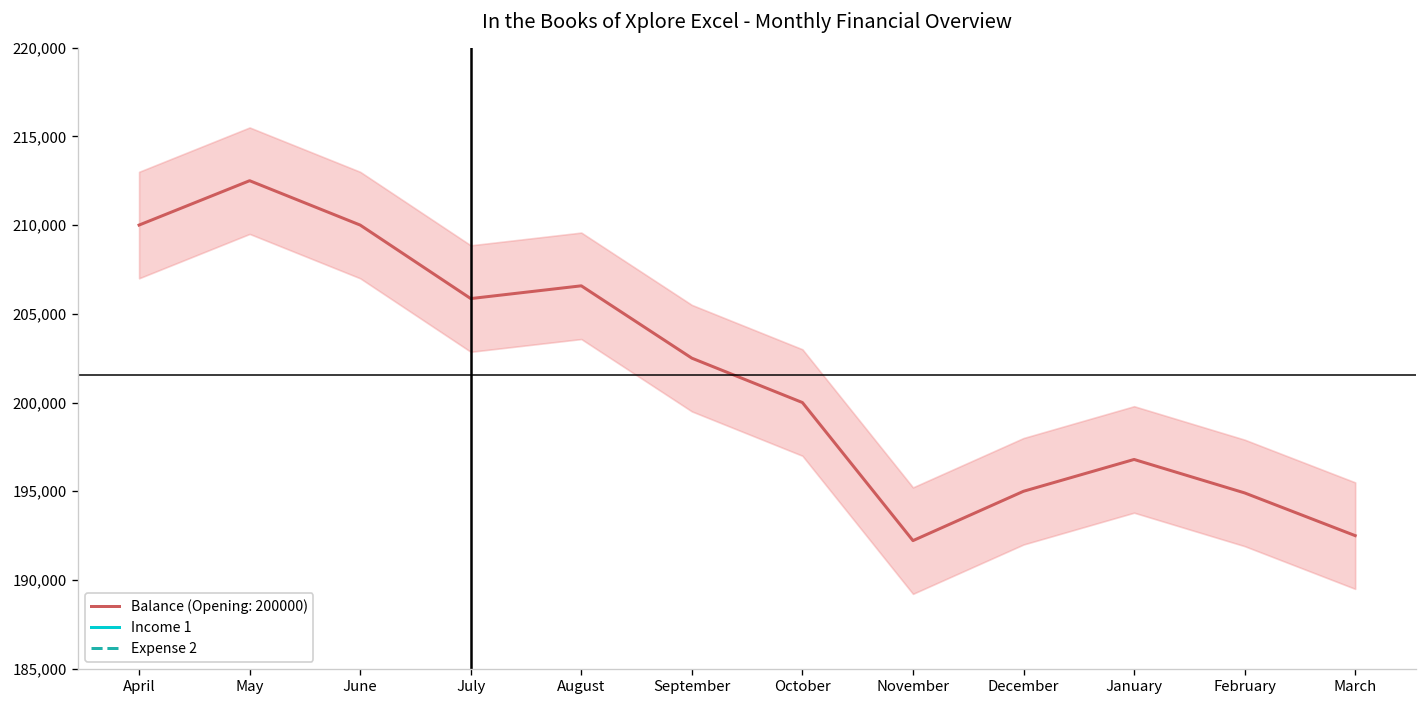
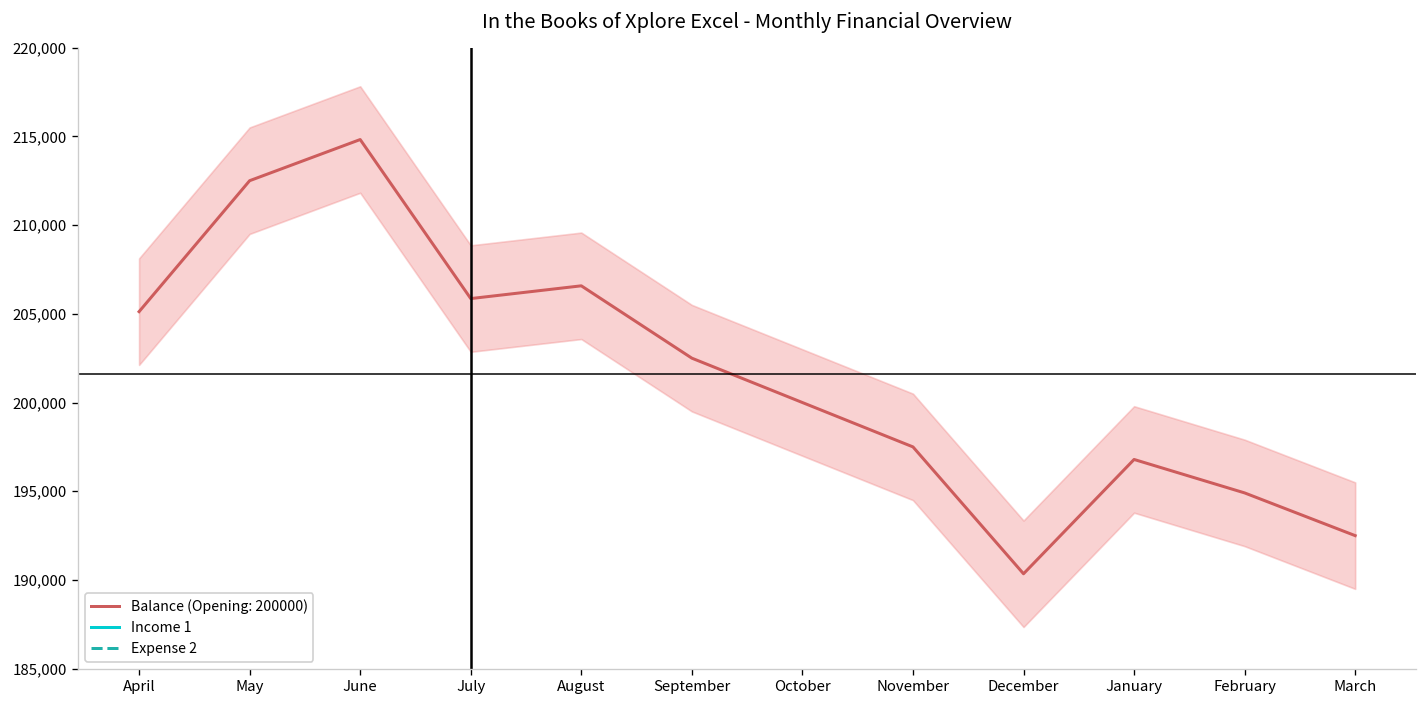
Balance (Opening: 200000), April: 210,000 -> 205,100
Balance (Opening: 200000), June: 210,000 -> 214,800
Balance (Opening: 200000), November: 192,200 -> 197,500
Balance (Opening: 200000), December: 195,000 -> 190,400
